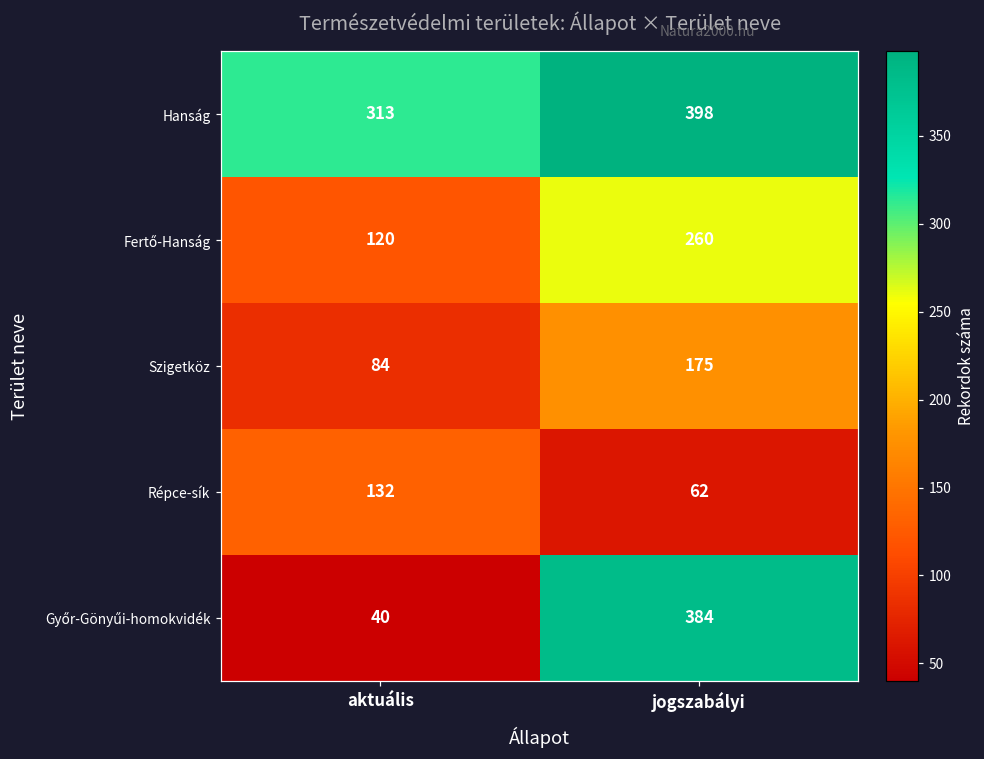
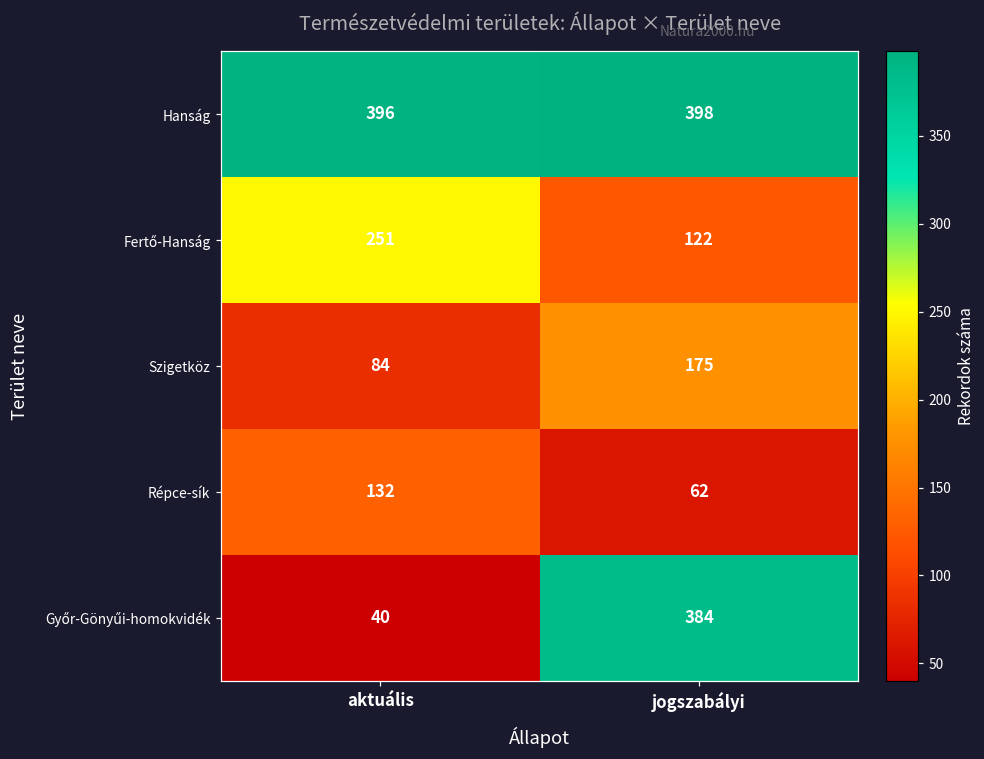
Hanság, aktuális: 313 -> 396
Fertő-Hanság, aktuális: 120 -> 251
Fertő-Hanság, jogszabályi: 260 -> 122
